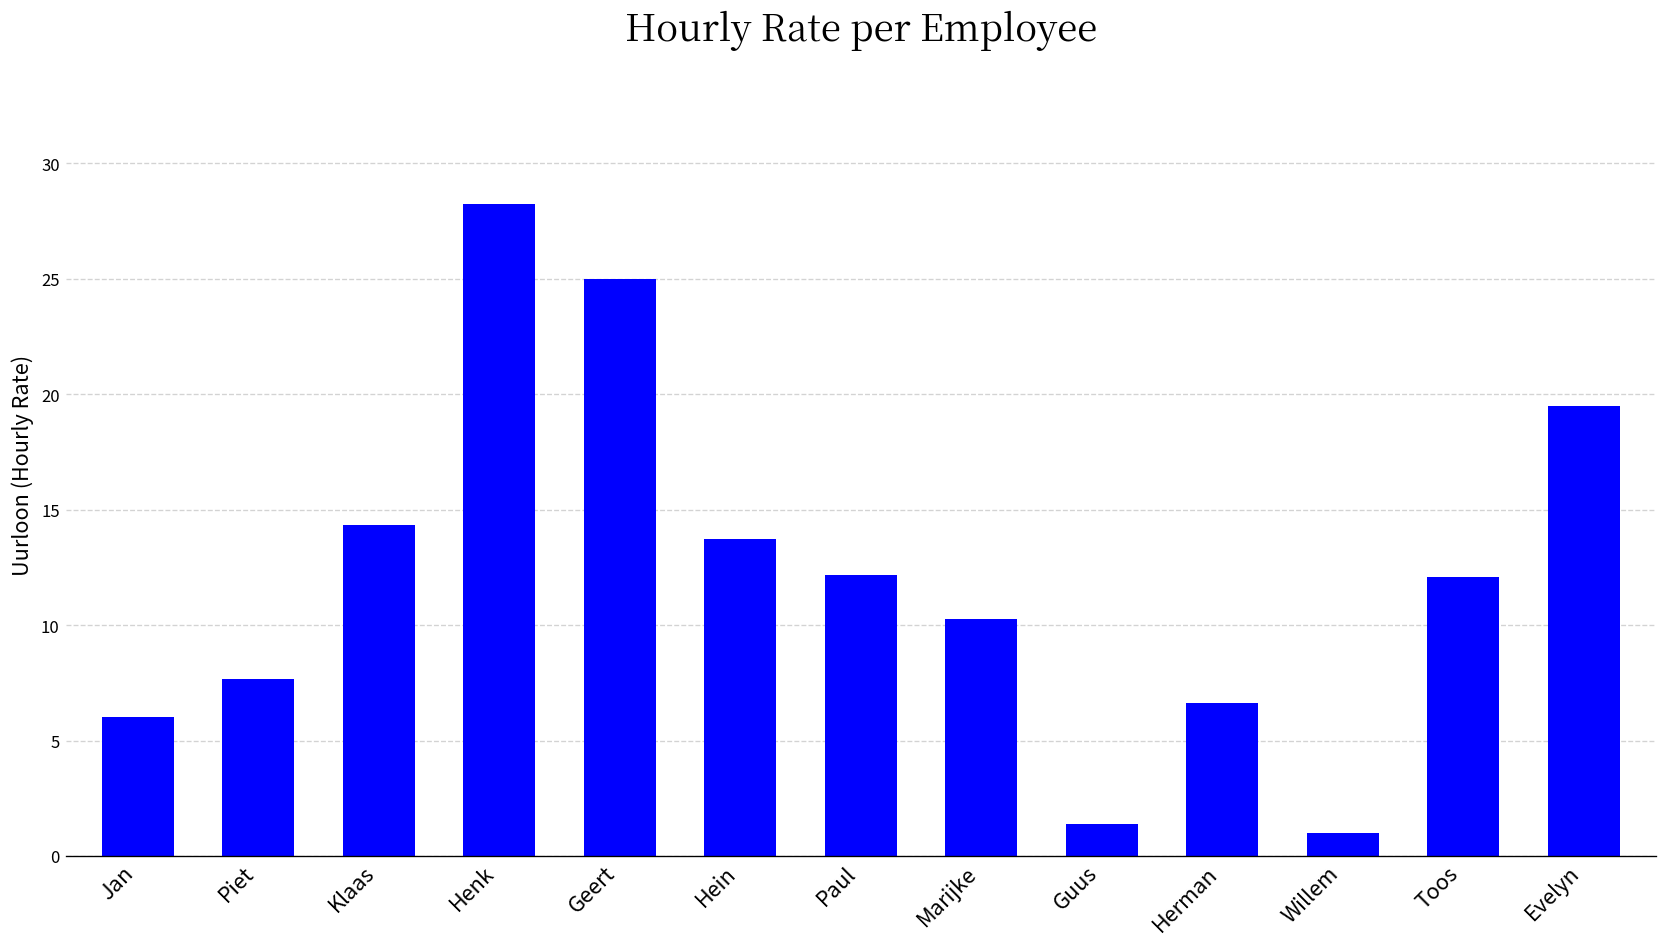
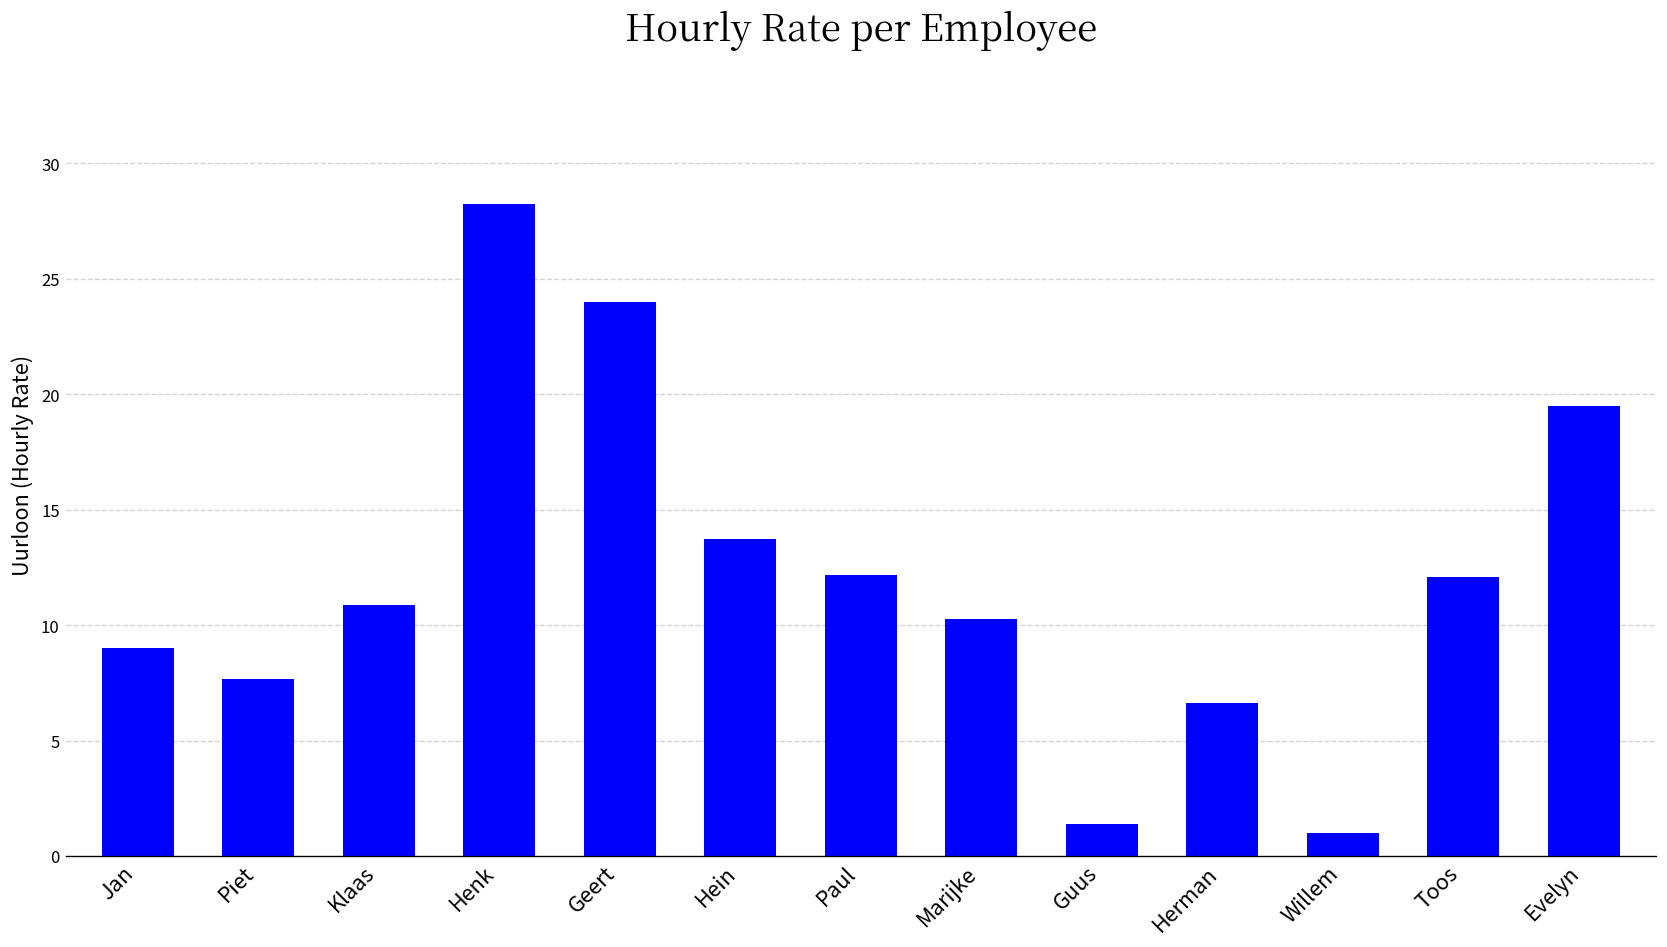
Jan: 6 -> 9
Klaas: 14.3 -> 10.9
Geert: 25 -> 24
